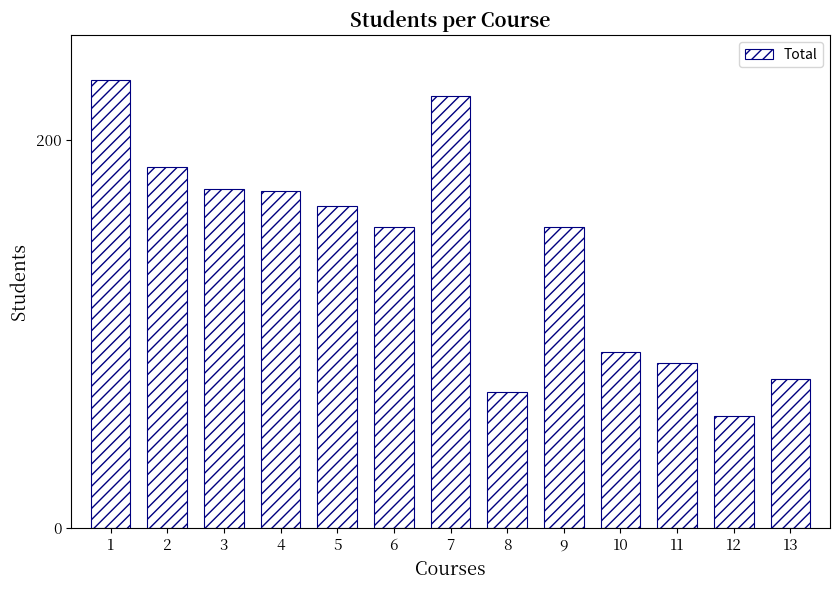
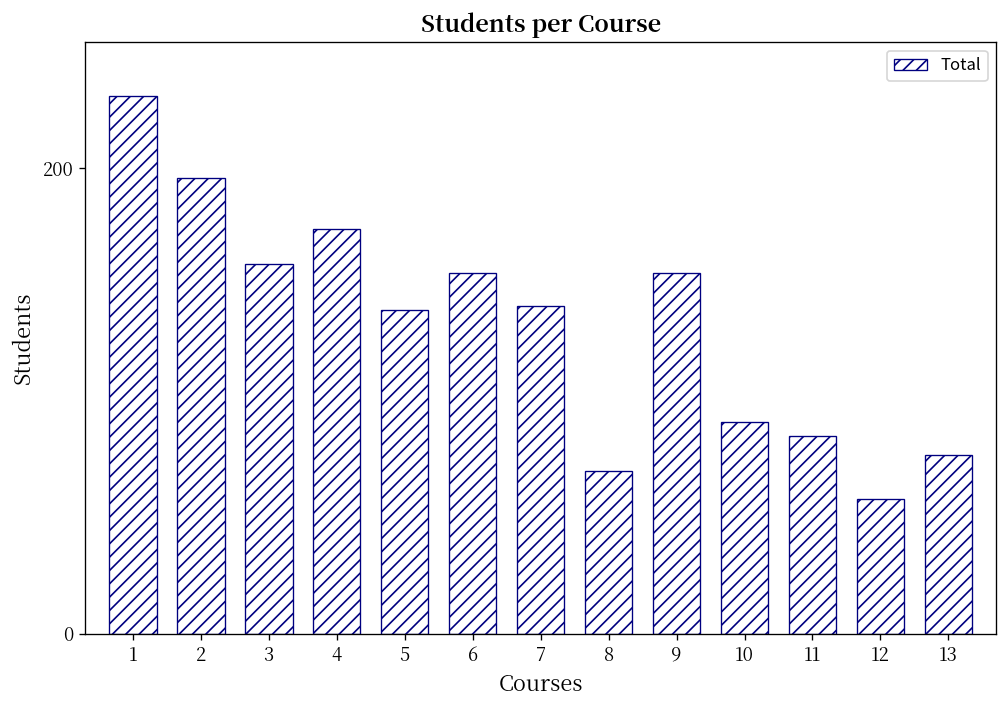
2: 186 -> 196
3: 175 -> 159
5: 166 -> 139
7: 223 -> 141
